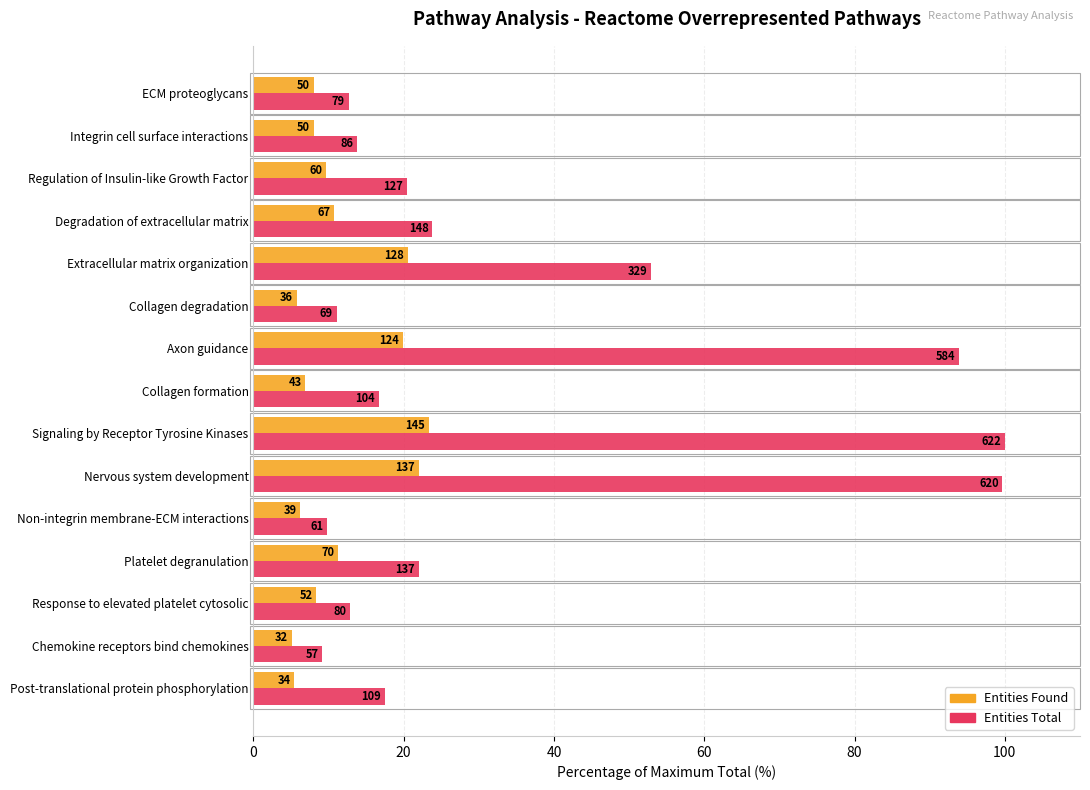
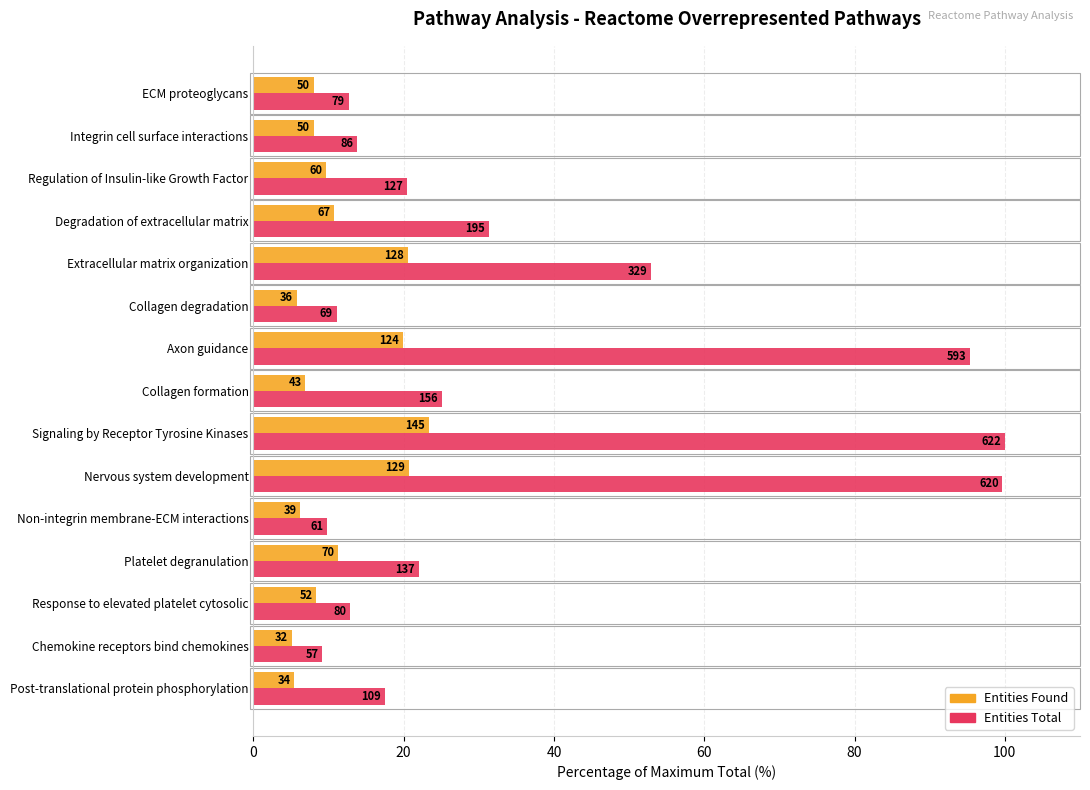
Entities Total, Degradation of extracellular matrix: 148 -> 195
Entities Total, Axon guidance: 584 -> 593
Entities Total, Collagen formation: 104 -> 156
Entities Found, Nervous system development: 137 -> 129
